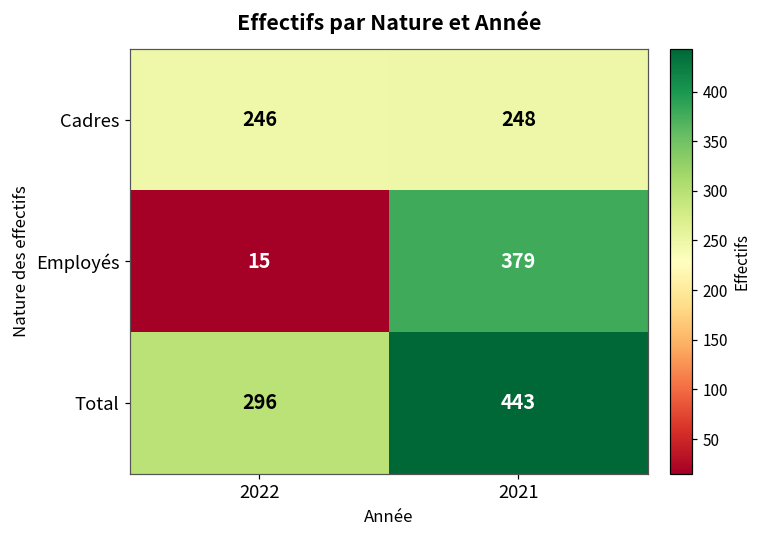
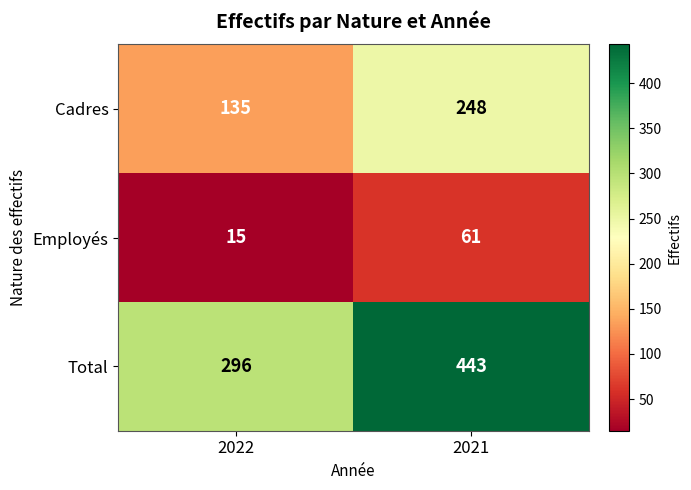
Cadres, 2022: 246 -> 135
Employés, 2021: 379 -> 61
